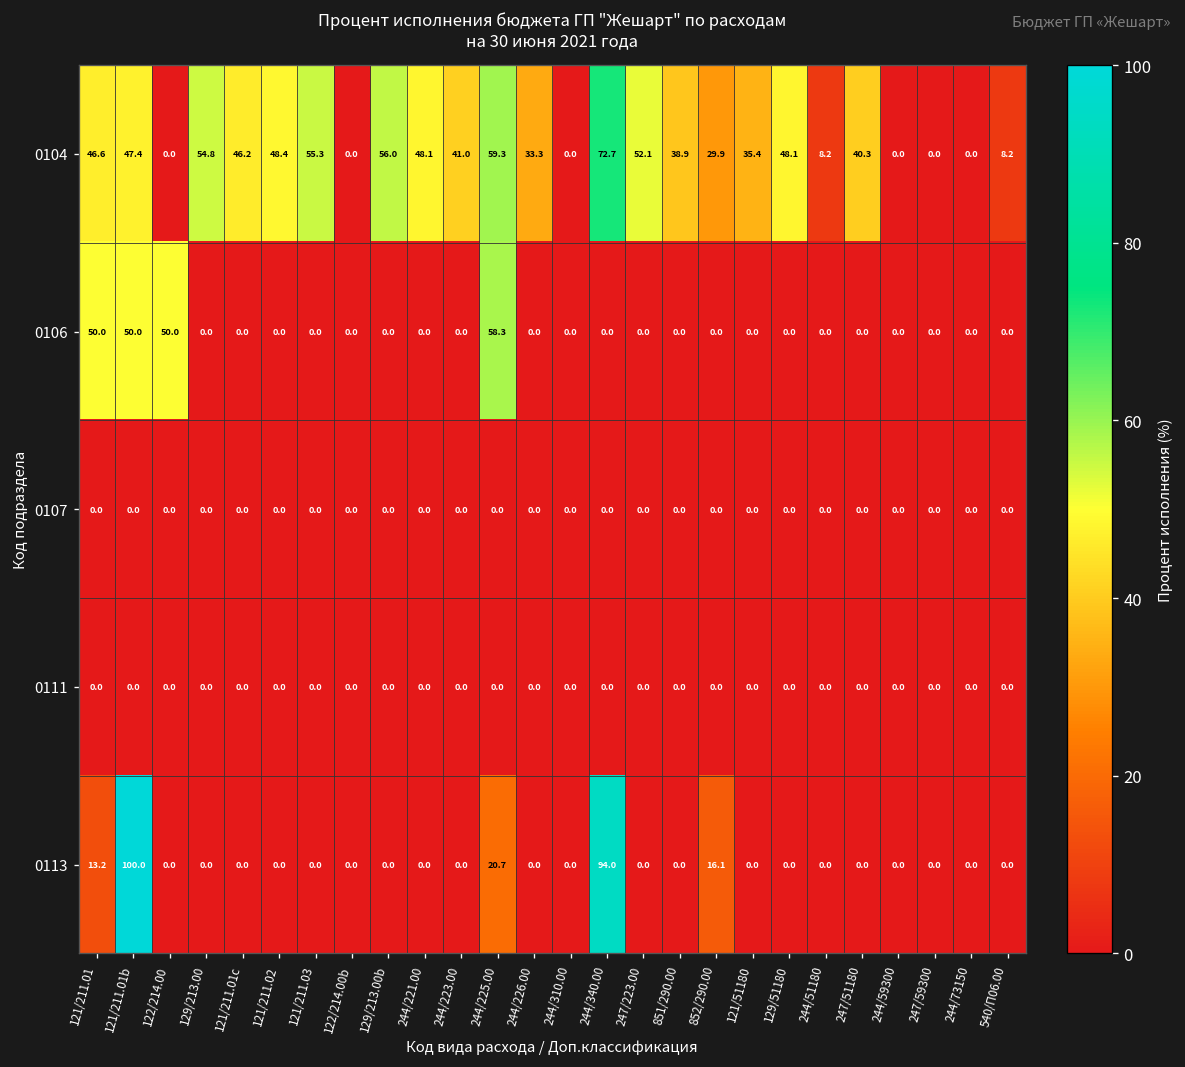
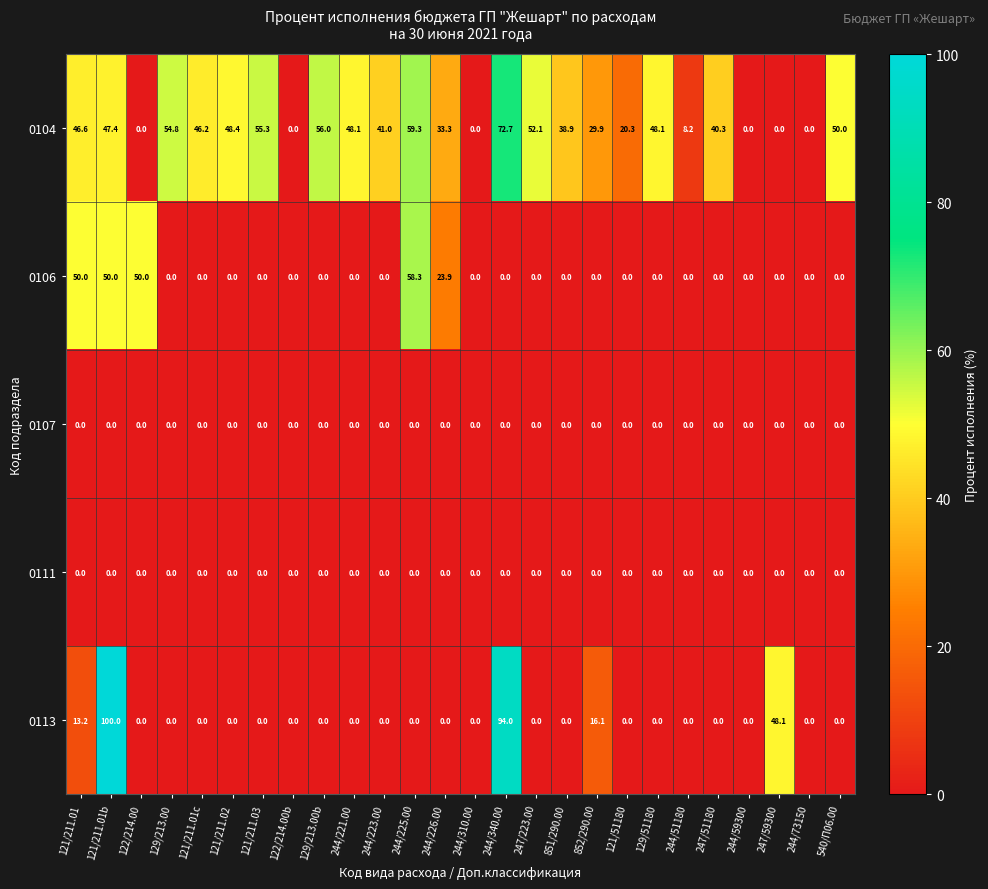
0104, 121/51180: 35.4 -> 20.3
0104, 540/П06.00: 8.2 -> 50.0
0106, 244/226.00: 0.0 -> 23.9
0113, 244/225.00: 20.7 -> 0.0
0113, 247/59300: 0.0 -> 48.1
